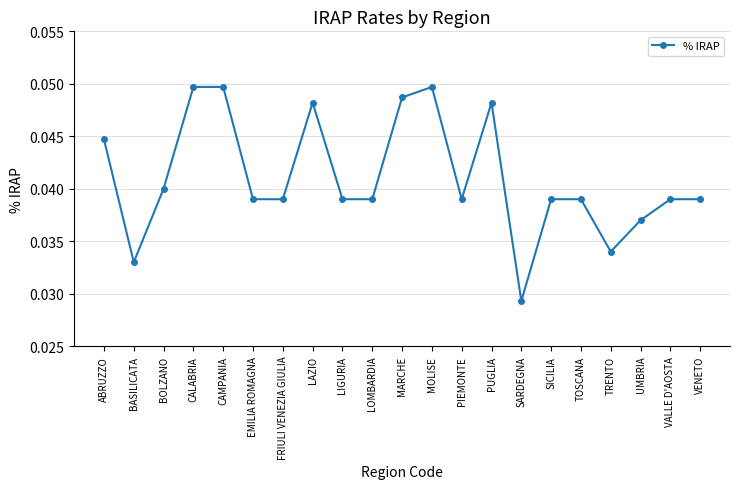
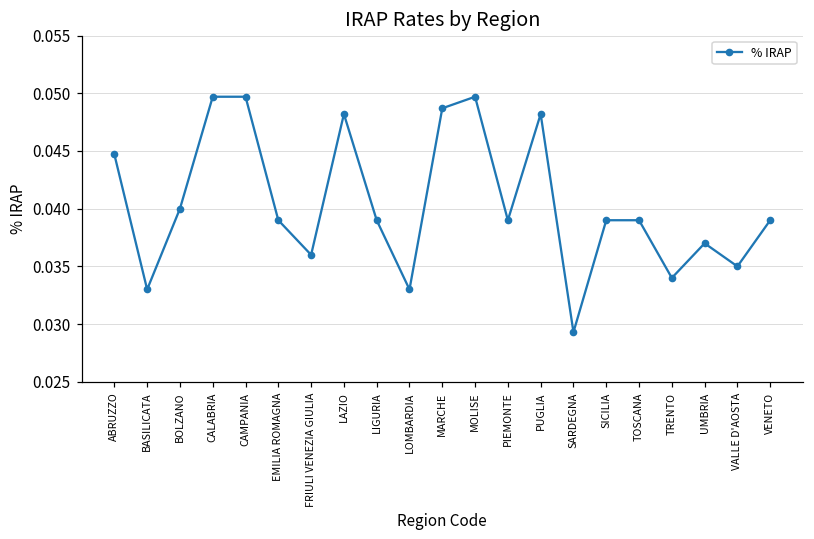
FRIULI VENEZIA GIULIA: 0.039 -> 0.036
LOMBARDIA: 0.039 -> 0.033
VALLE D'AOSTA: 0.039 -> 0.035
